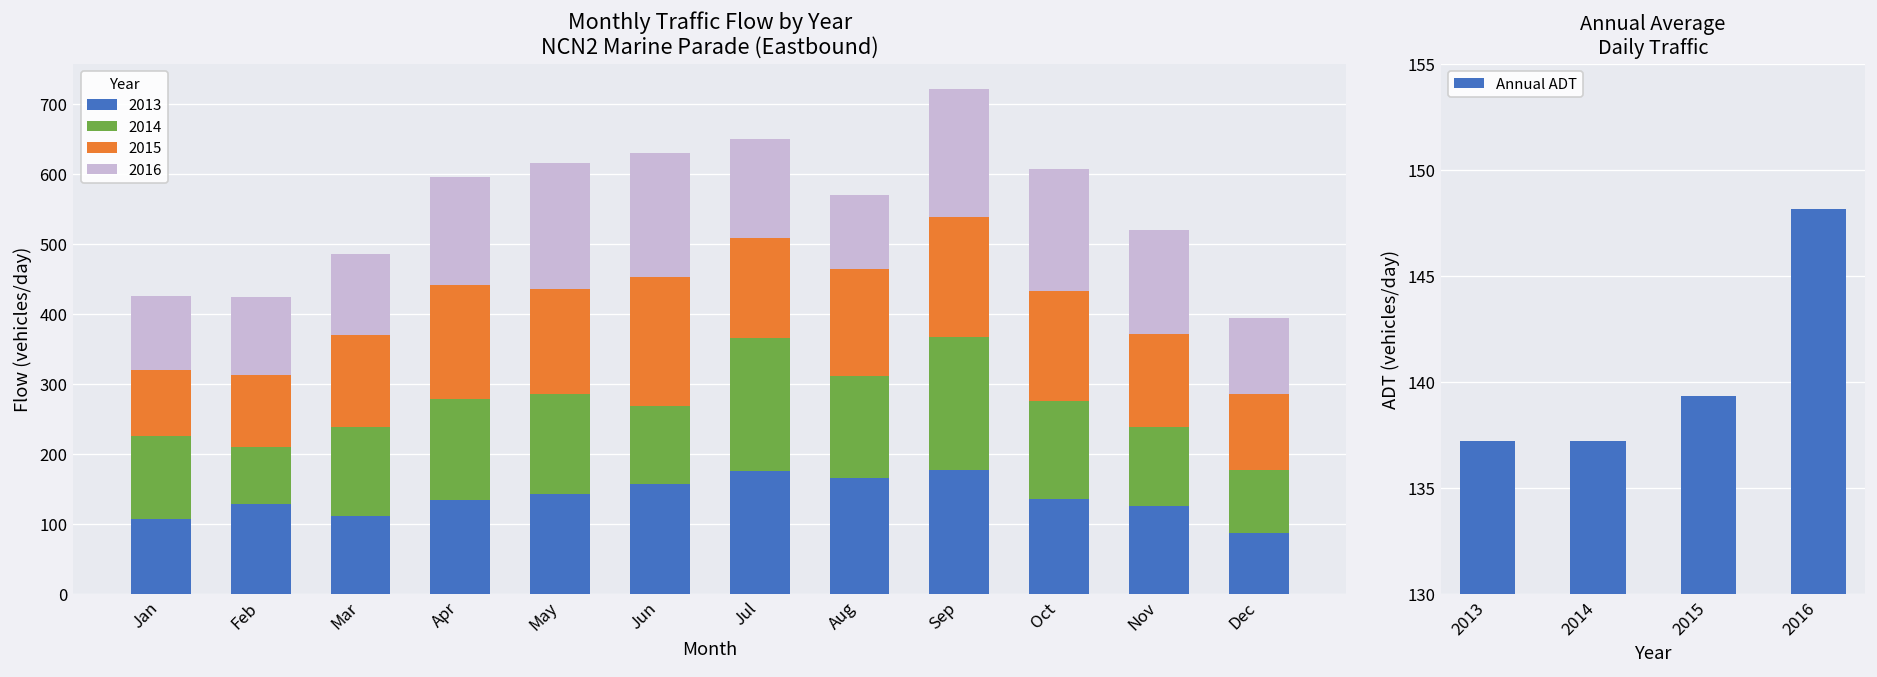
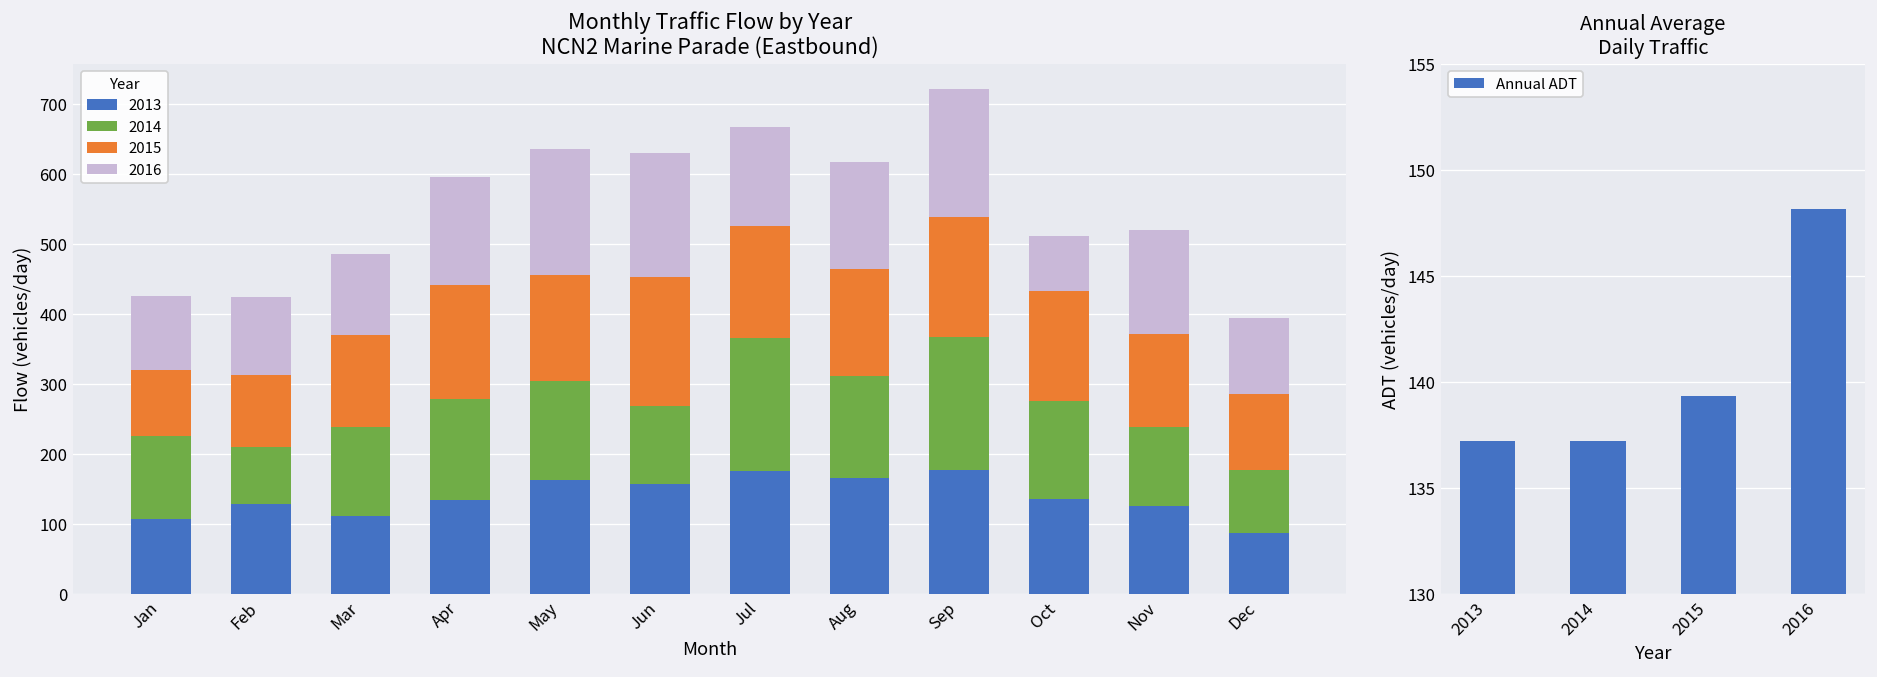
Monthly Traffic Flow by Year NCN2 Marine Parade (Eastbound), 2013, May: 140 -> 160
Monthly Traffic Flow by Year NCN2 Marine Parade (Eastbound), 2015, Jul: 140 -> 160
Monthly Traffic Flow by Year NCN2 Marine Parade (Eastbound), 2016, Aug: 110 -> 150
Monthly Traffic Flow by Year NCN2 Marine Parade (Eastbound), 2016, Oct: 170 -> 80
